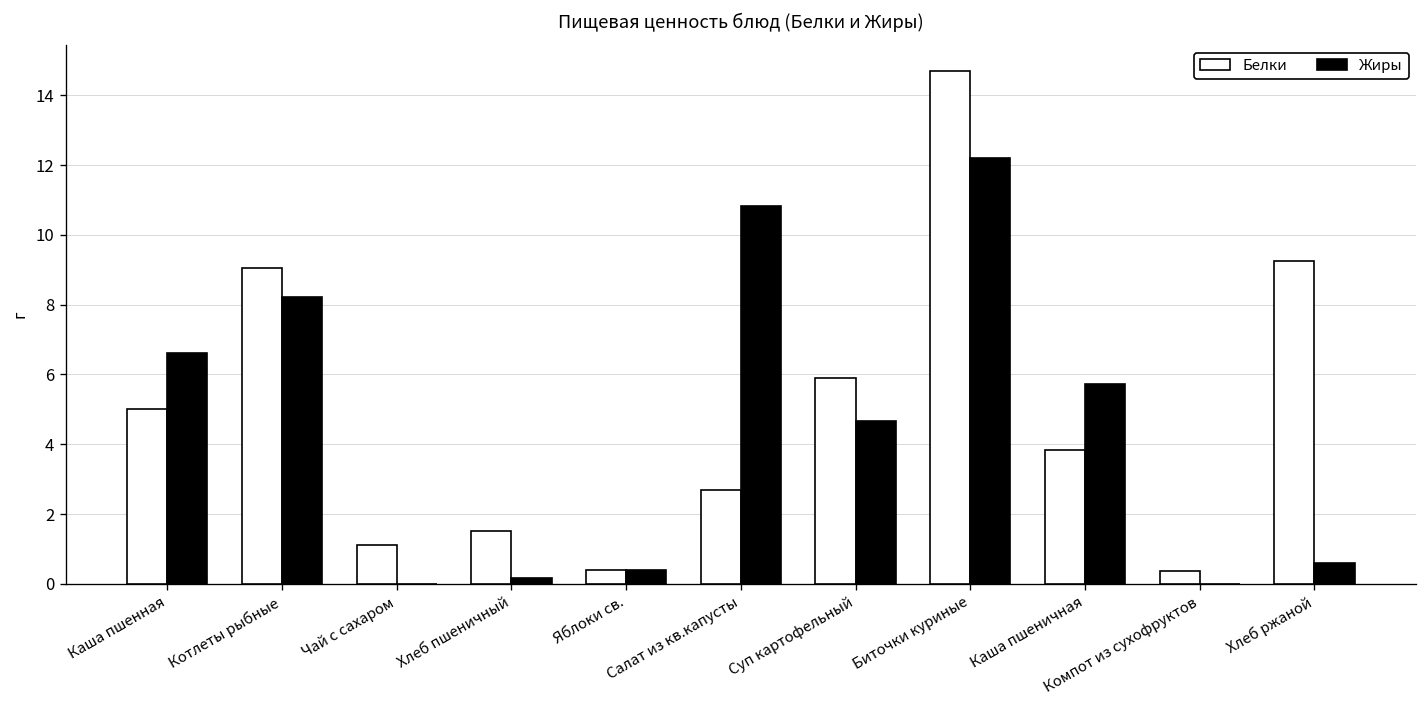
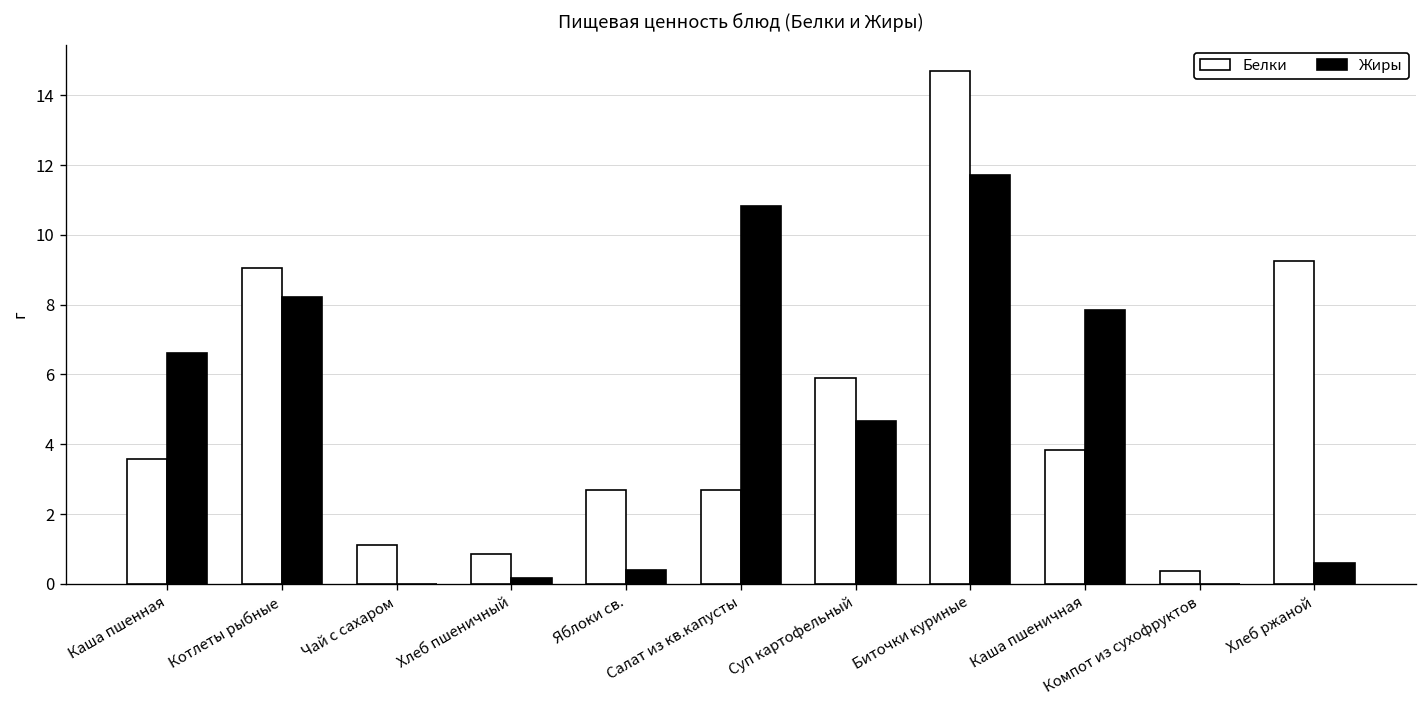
Белки, Каша пшенная: 5.0 -> 3.6
Белки, Хлеб пшеничный: 1.5 -> 0.9
Белки, Яблоки св.: 0.4 -> 2.7
Жиры, Биточки куриные: 12.2 -> 11.7
Жиры, Каша пшеничная: 5.7 -> 7.8
